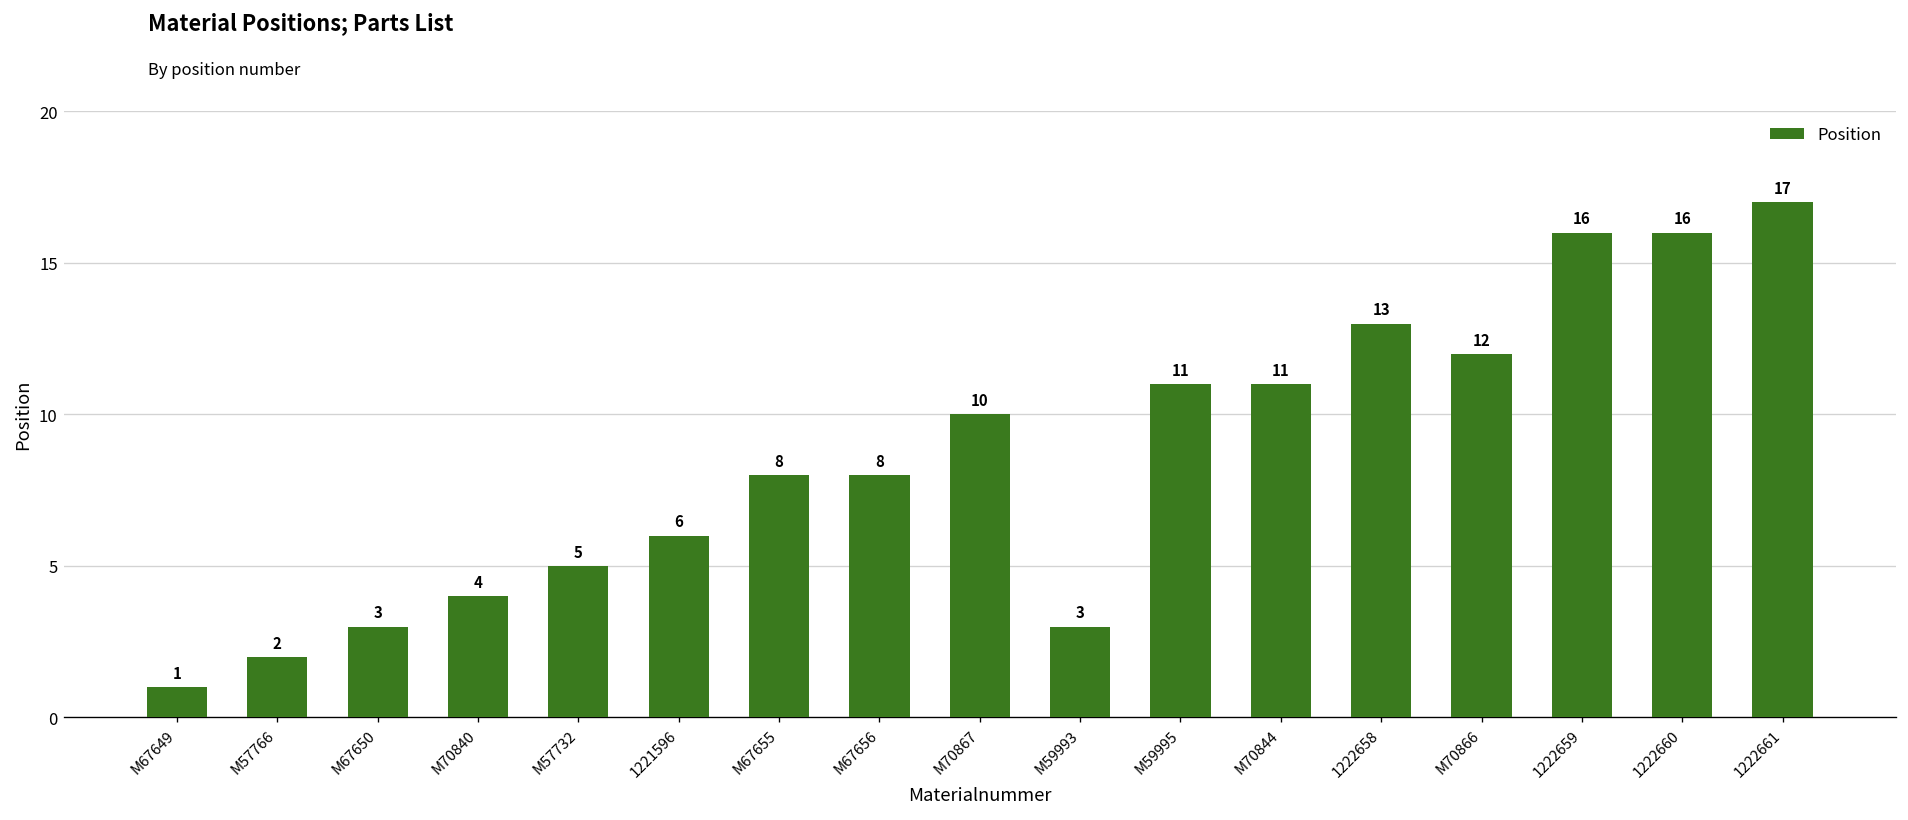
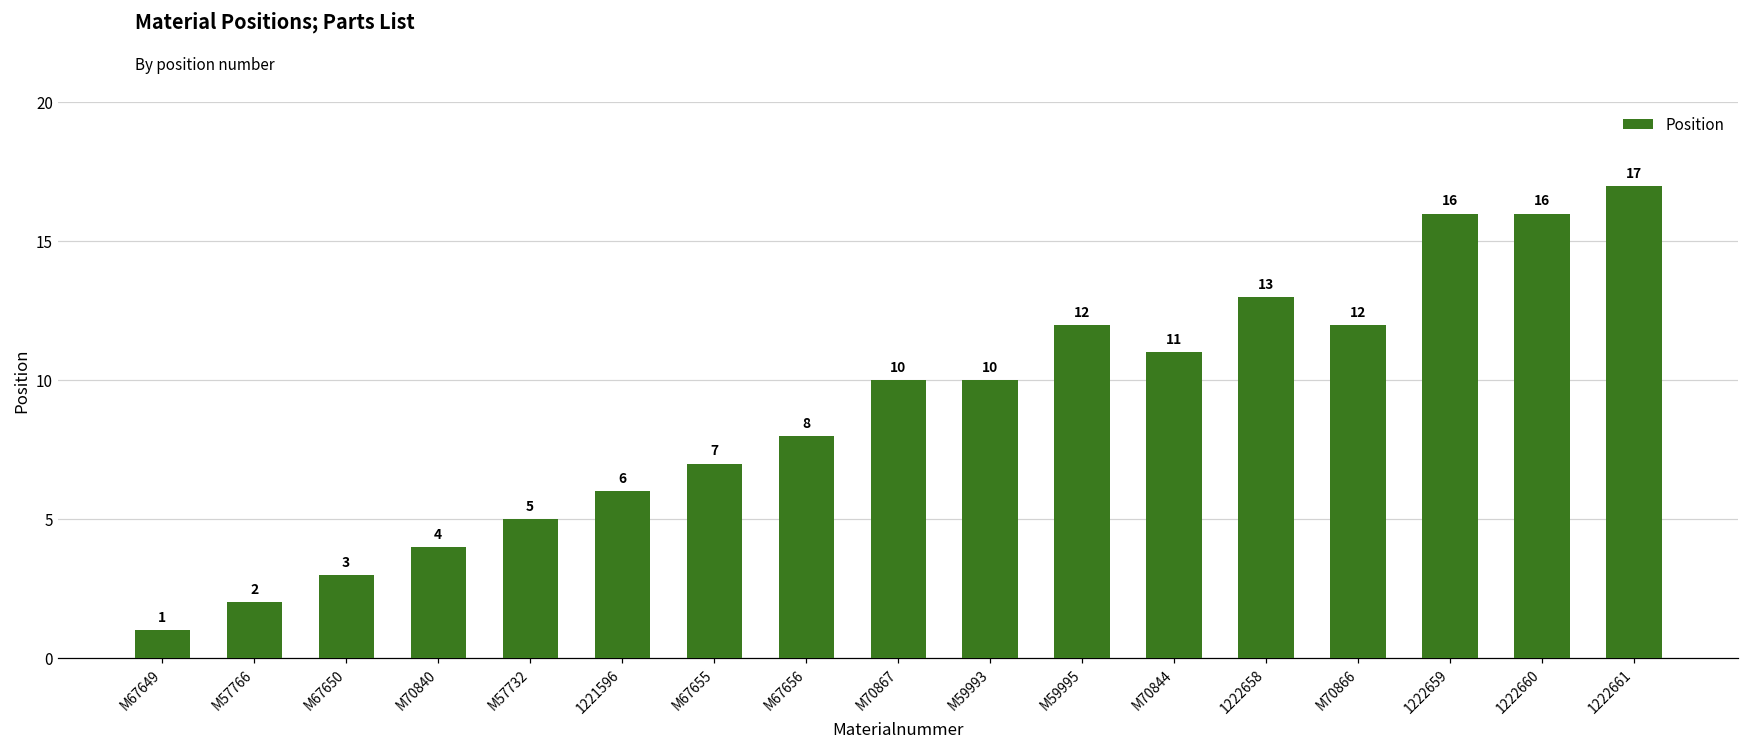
M67655: 8 -> 7
M59993: 3 -> 10
M59995: 11 -> 12
